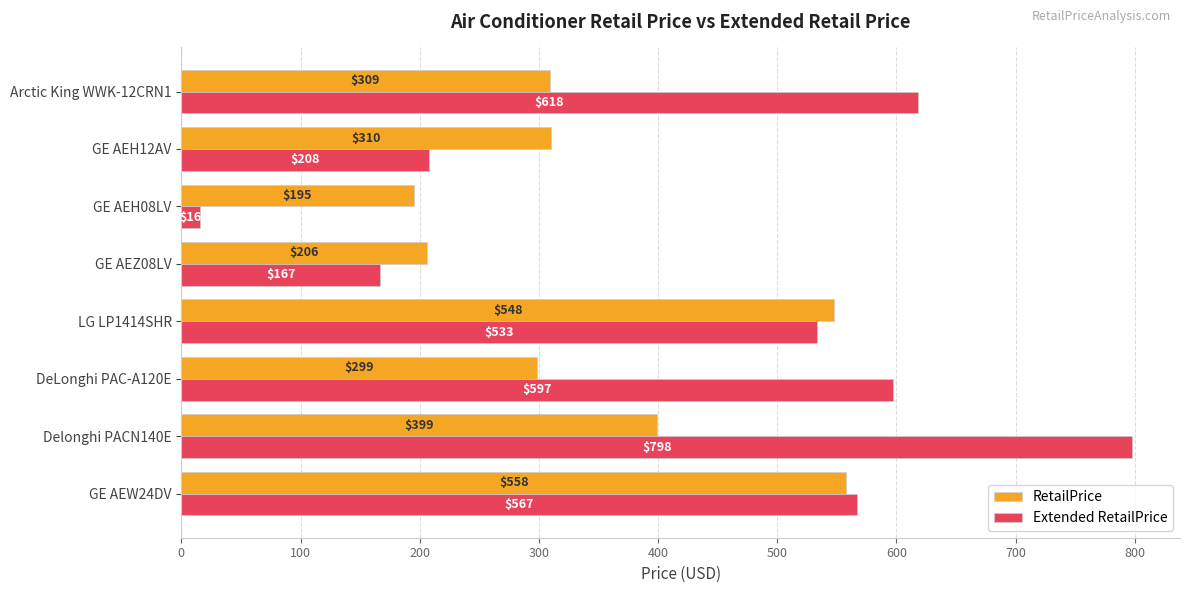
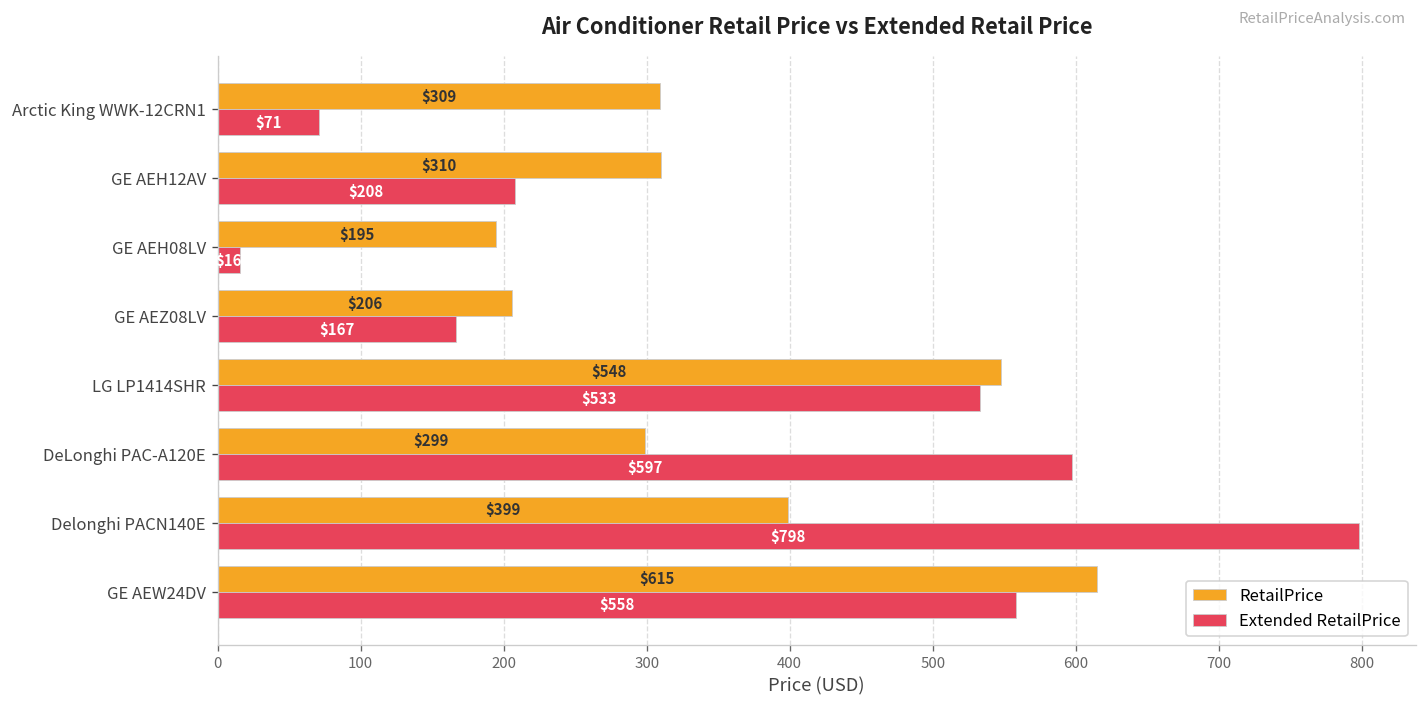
Extended RetailPrice, Arctic King WWK-12CRN1: $618 -> $71
RetailPrice, GE AEW24DV: $558 -> $615
Extended RetailPrice, GE AEW24DV: $567 -> $558
